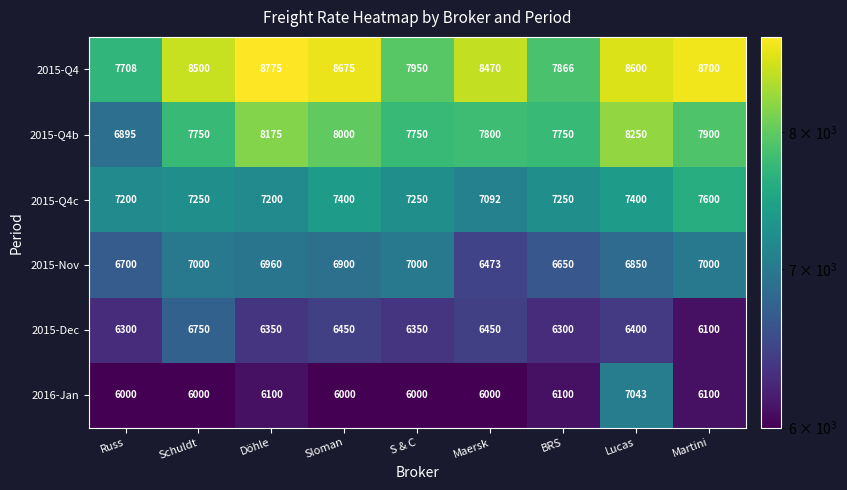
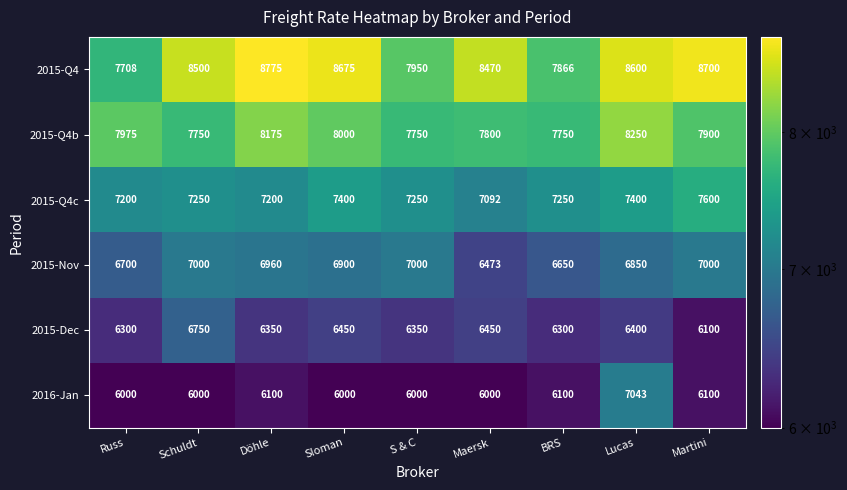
2015-Q4b, Russ: 6895 -> 7975
